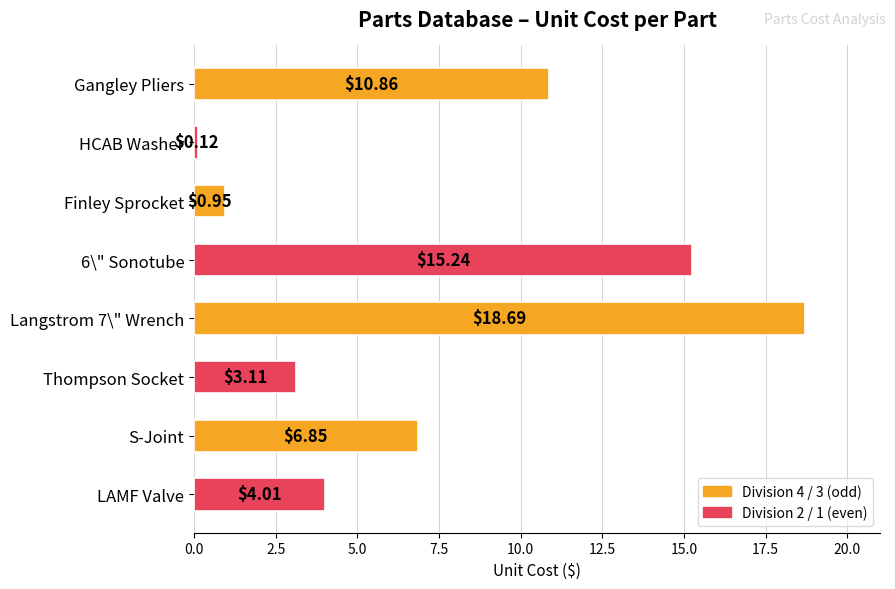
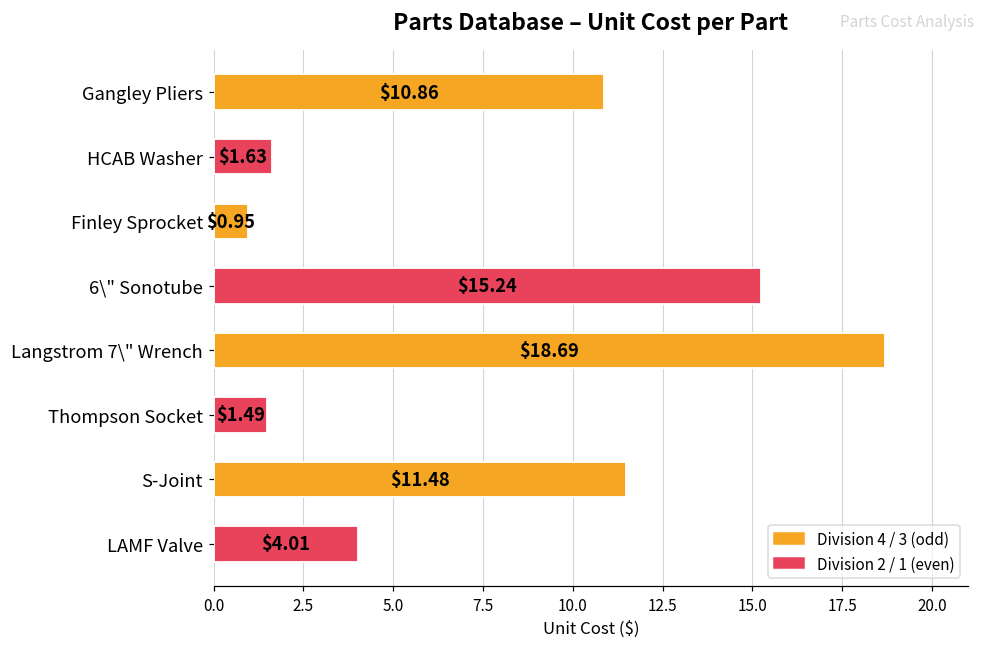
HCAB Washer: $0.12 -> $1.63
Thompson Socket: $3.11 -> $1.49
S-Joint: $6.85 -> $11.48
